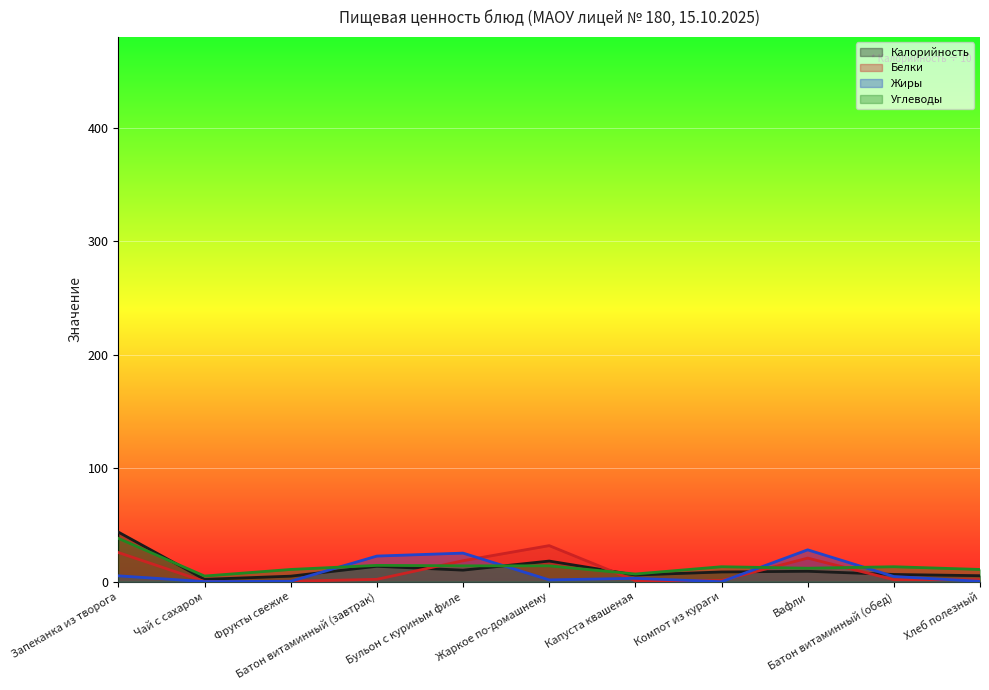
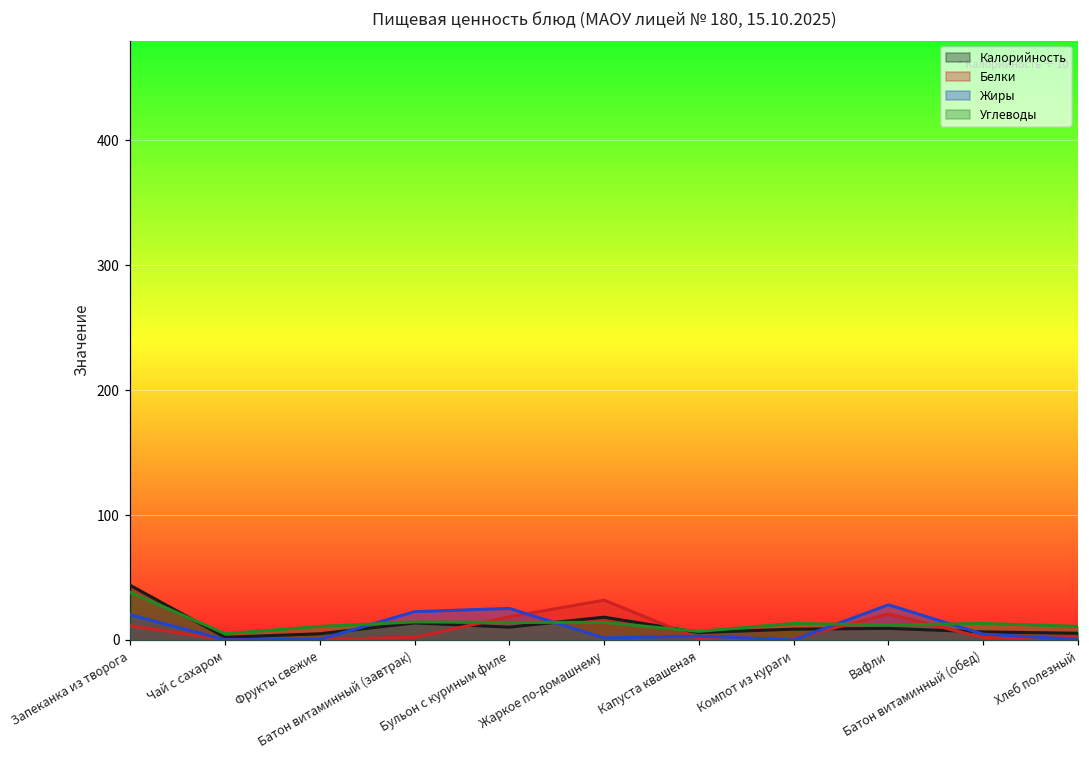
Белки, Запеканка из творога: 26 -> 11
Жиры, Запеканка из творога: 5 -> 20
